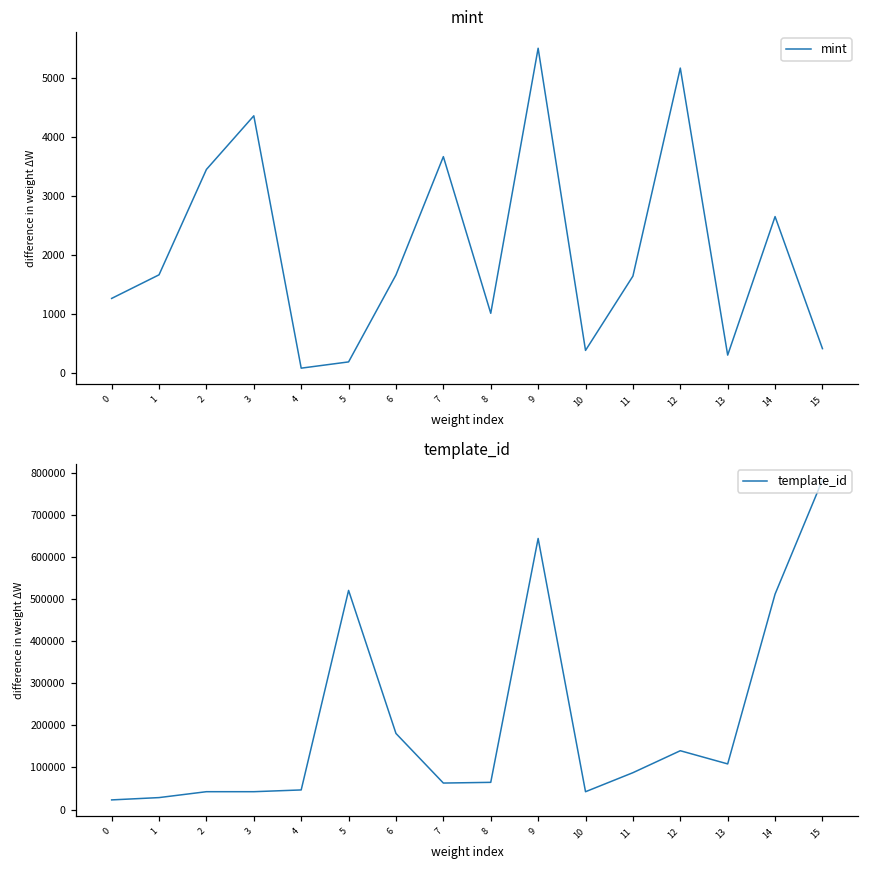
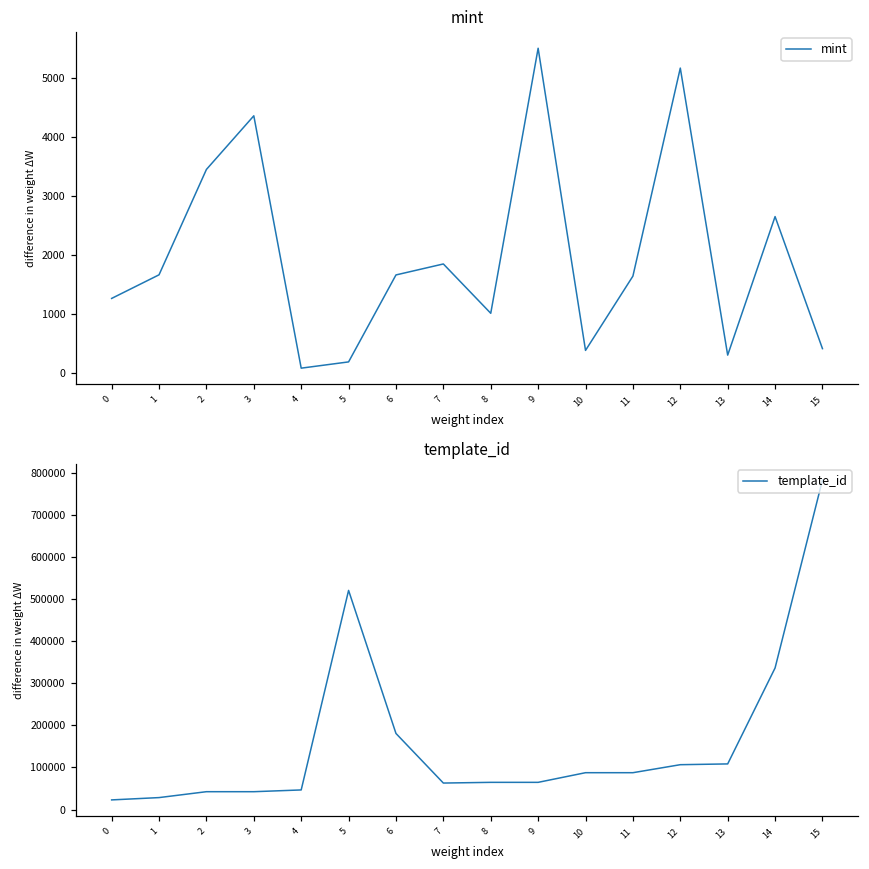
mint, 7: 3700 -> 1900
template_id, 9: 640000 -> 60000
template_id, 10: 40000 -> 90000
template_id, 12: 140000 -> 110000
template_id, 14: 510000 -> 340000
